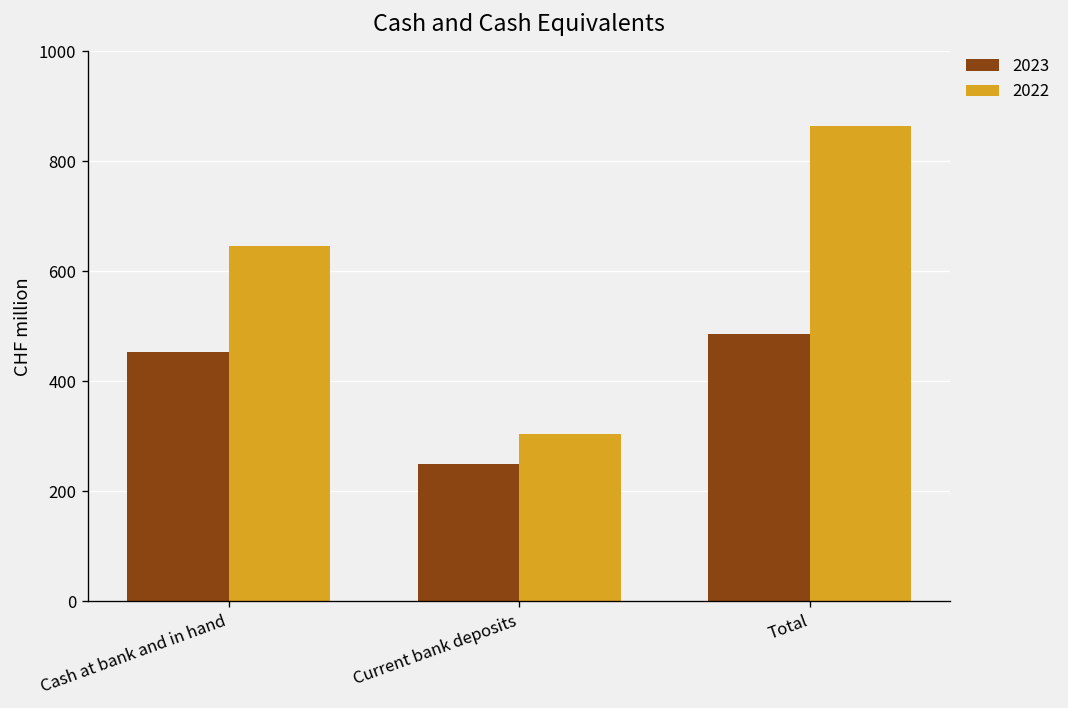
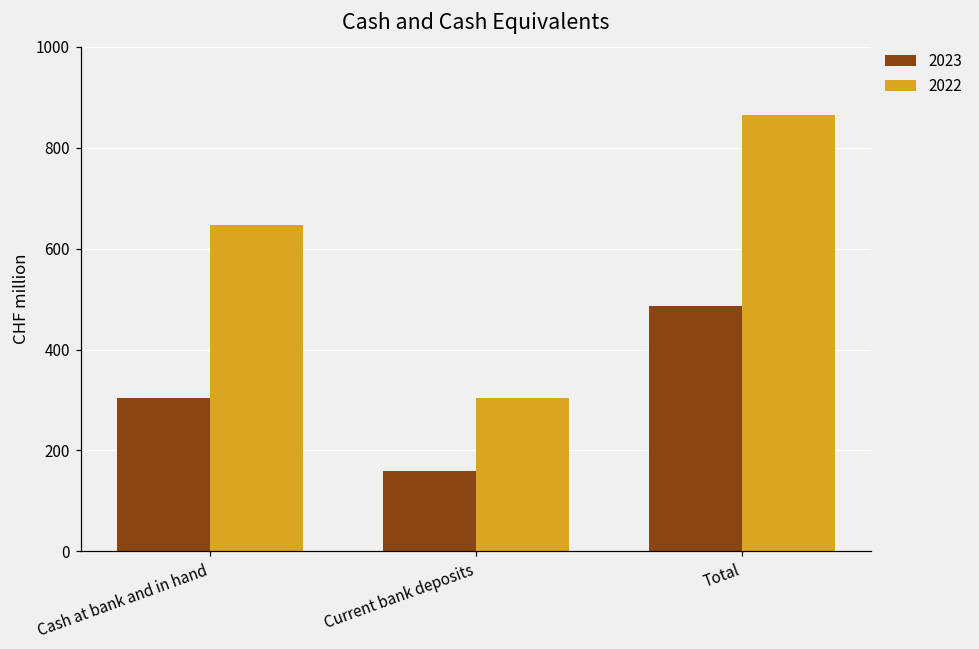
2023, Cash at bank and in hand: 450 -> 300
2023, Current bank deposits: 250 -> 160
